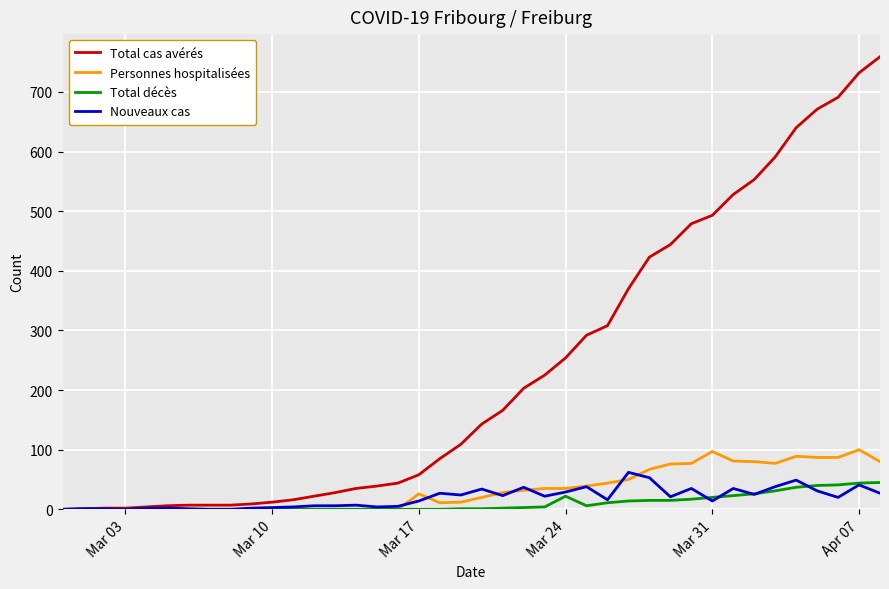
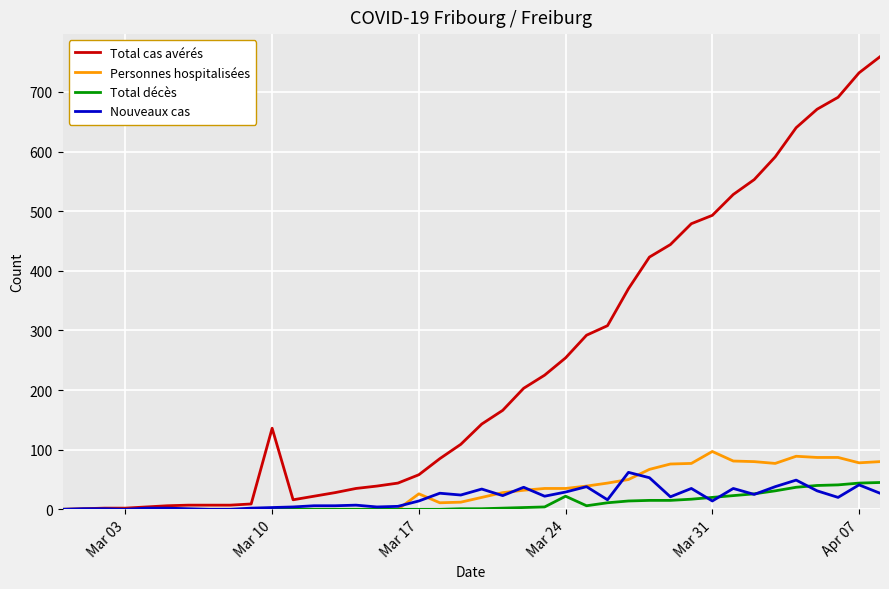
Total cas avérés, Mar 10: 10 -> 140
Personnes hospitalisées, Apr 07: 100 -> 80
